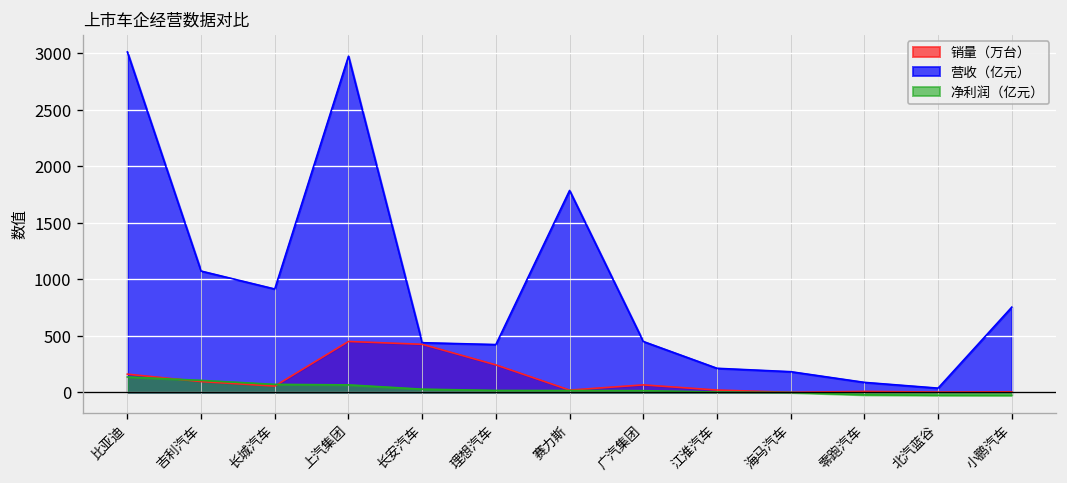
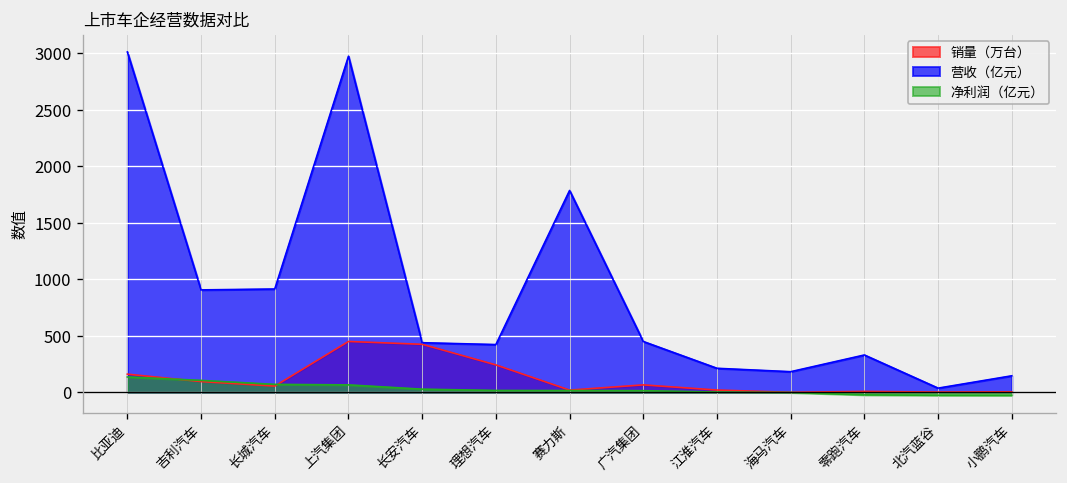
营收（亿元）, 吉利汽车: 1100 -> 900
营收（亿元）, 零跑汽车: 100 -> 300
营收（亿元）, 小鹏汽车: 800 -> 100
